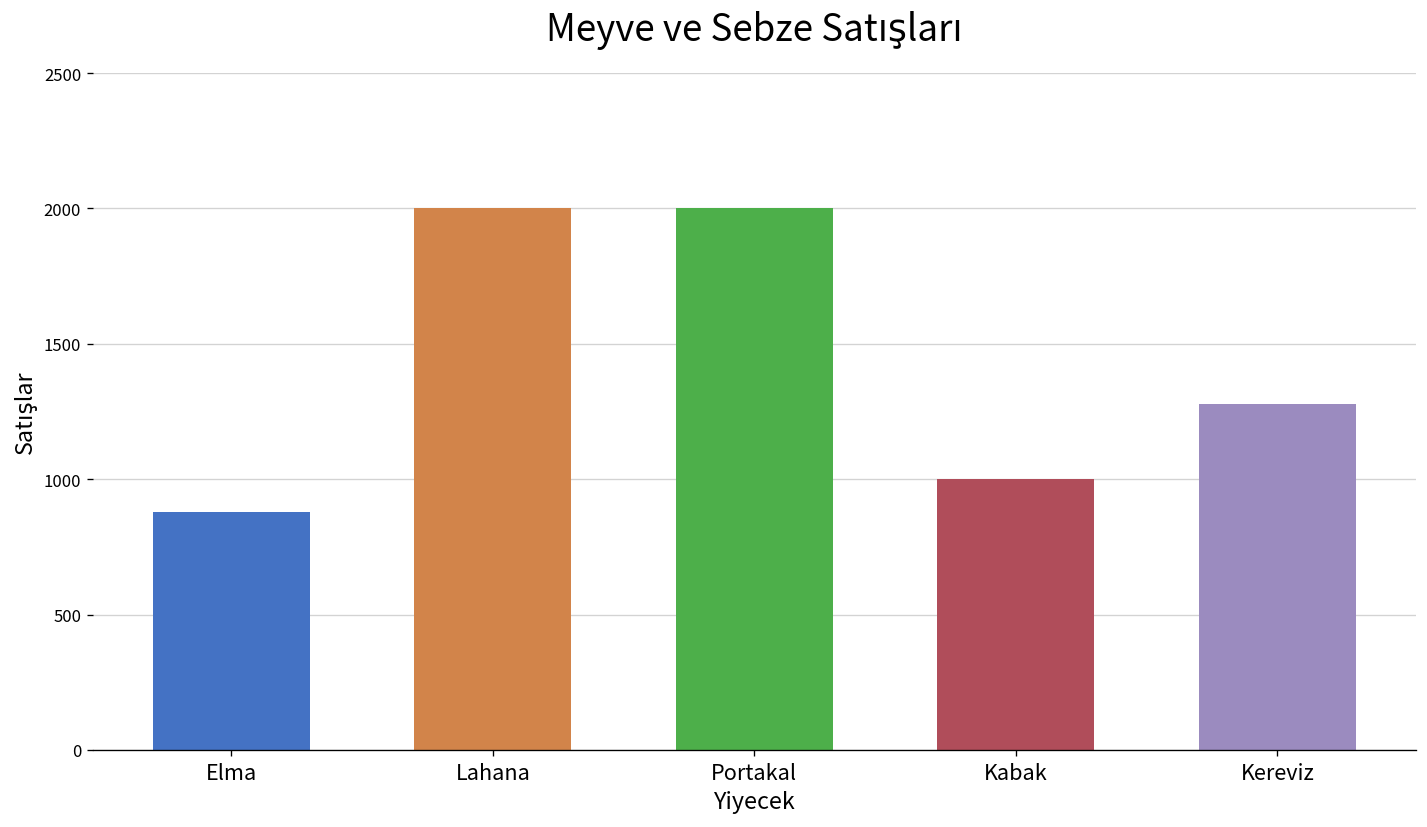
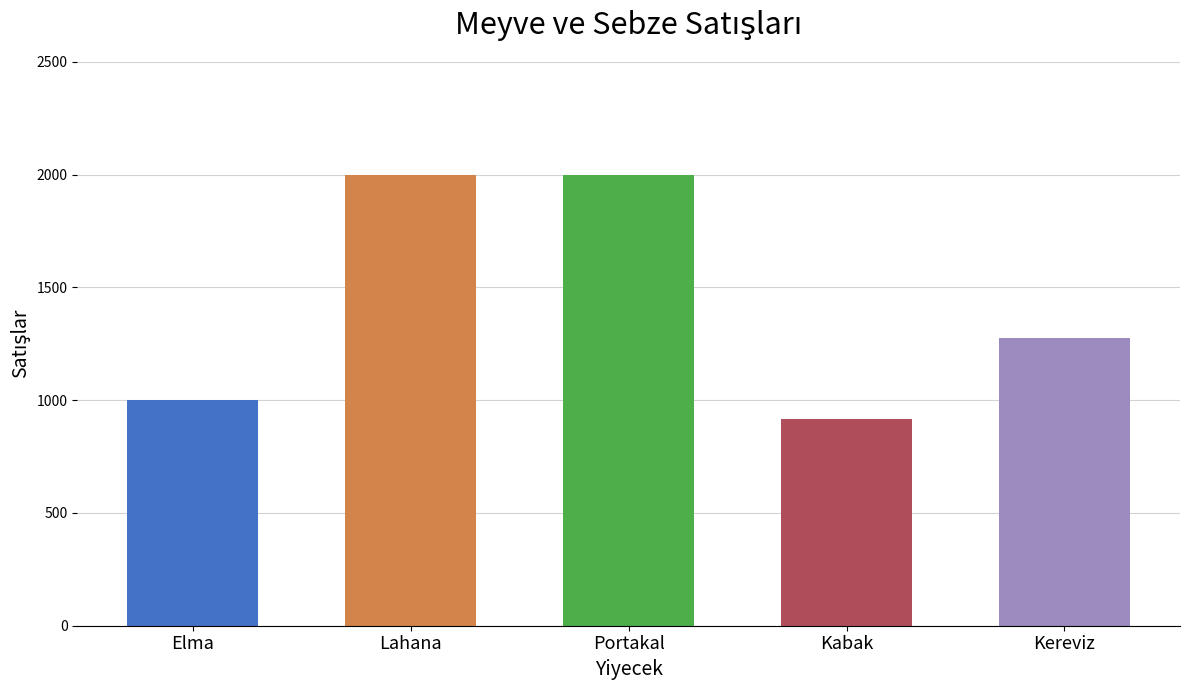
Elma: 880 -> 1000
Kabak: 1000 -> 920
